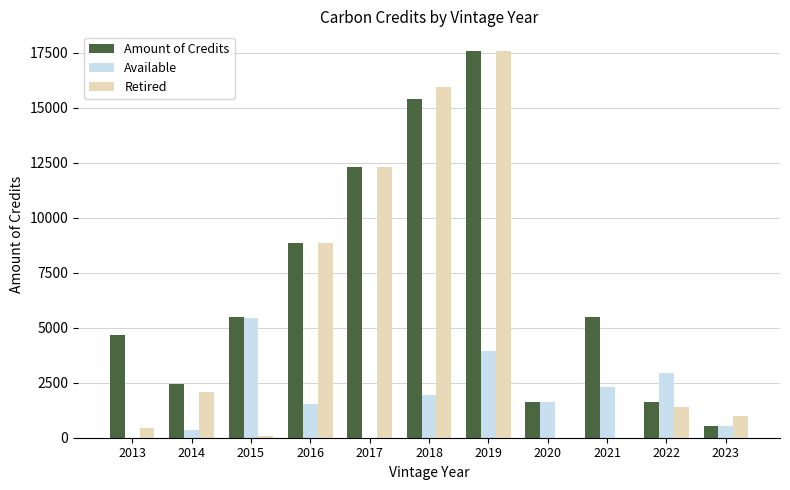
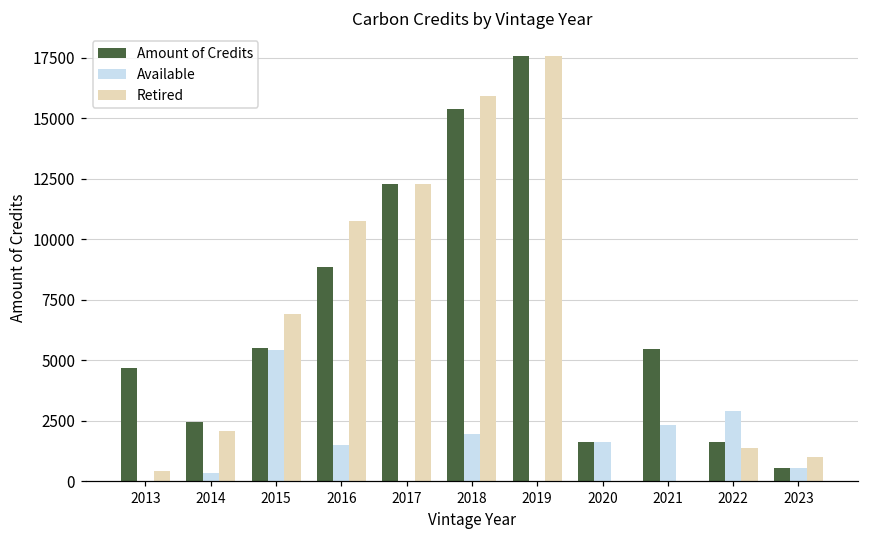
Retired, 2015: 100 -> 6900
Retired, 2016: 8800 -> 10800
Available, 2019: 4000 -> 0
